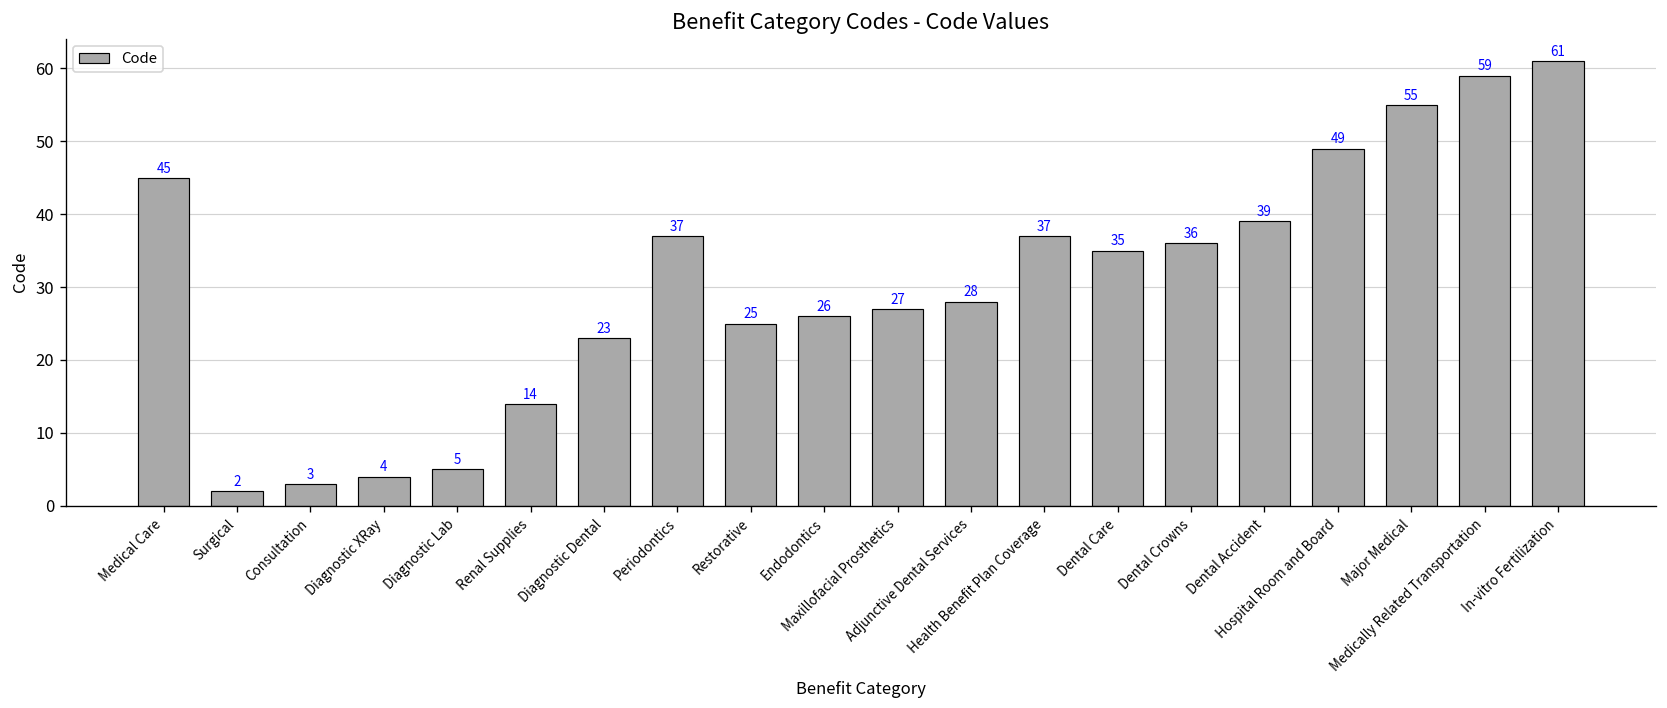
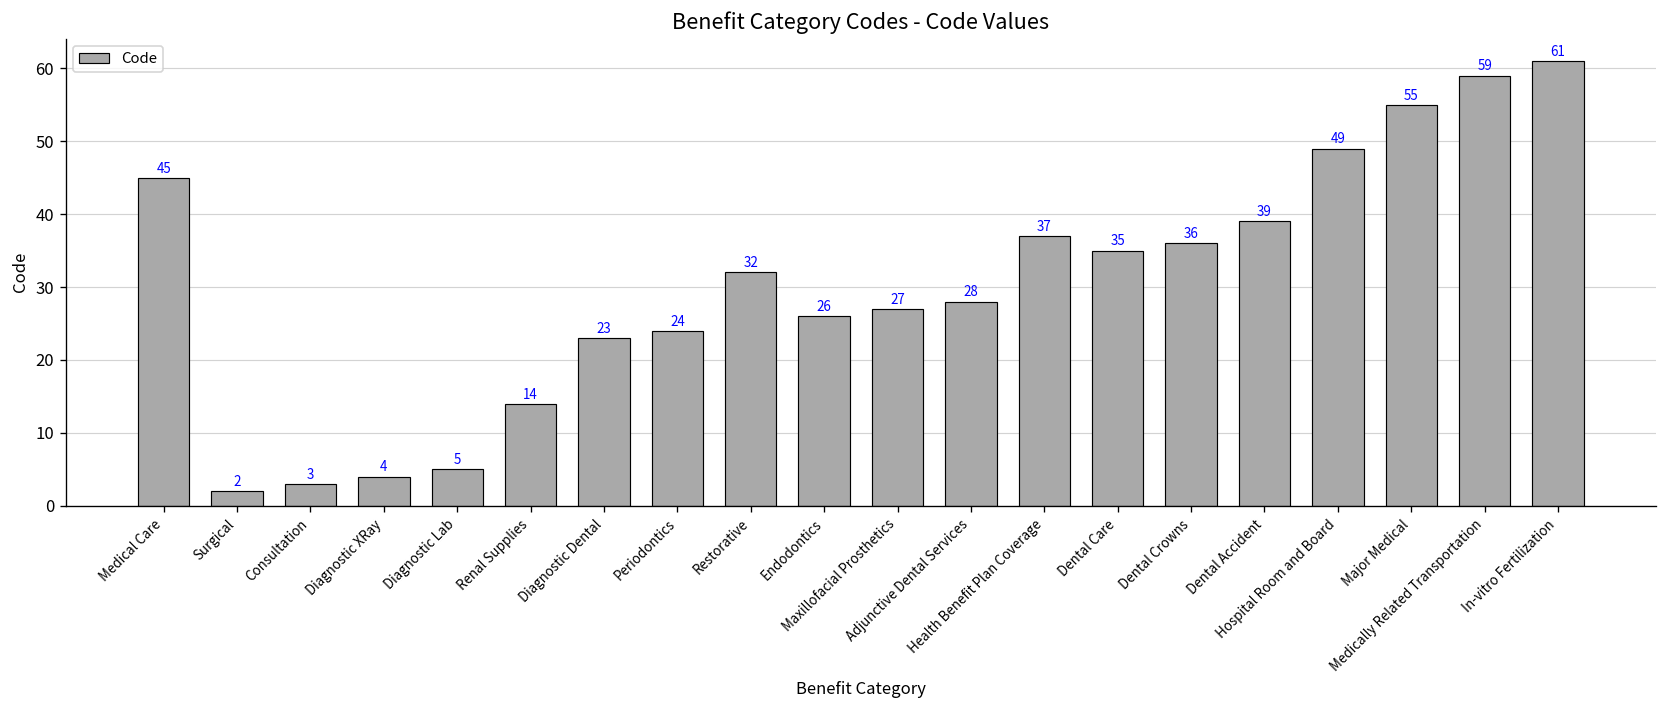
Periodontics: 37 -> 24
Restorative: 25 -> 32
